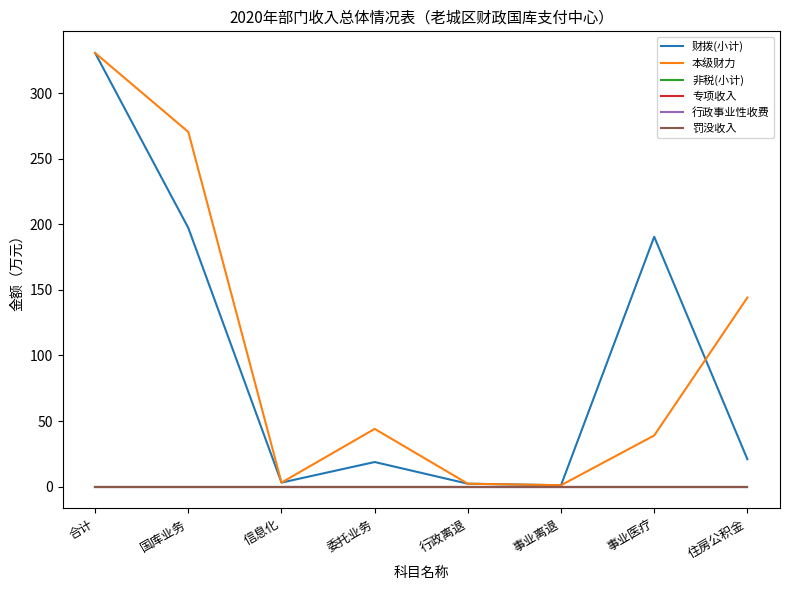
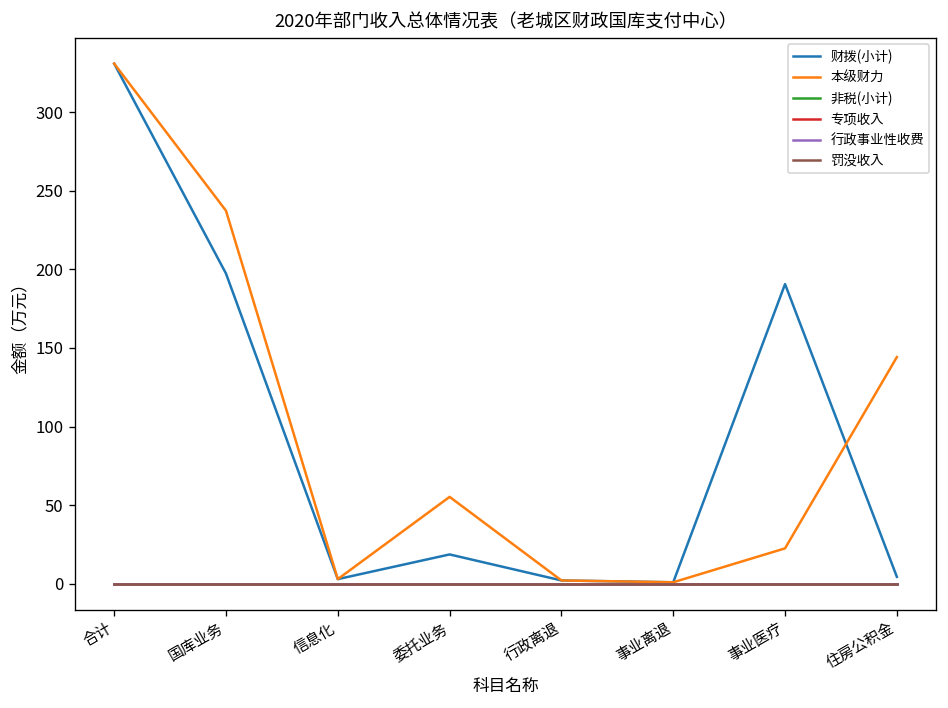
本级财力, 国库业务: 271 -> 237
本级财力, 委托业务: 44 -> 55
本级财力, 事业医疗: 39 -> 23
财拨(小计), 住房公积金: 21 -> 4
